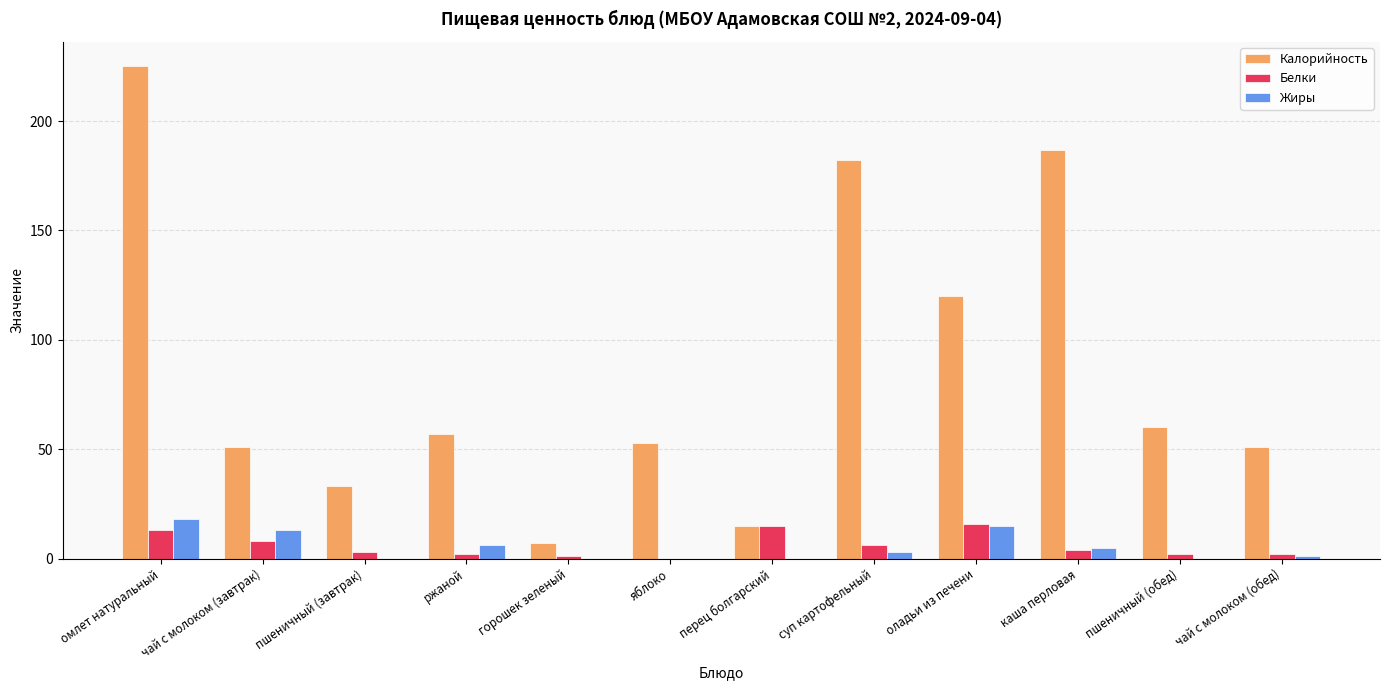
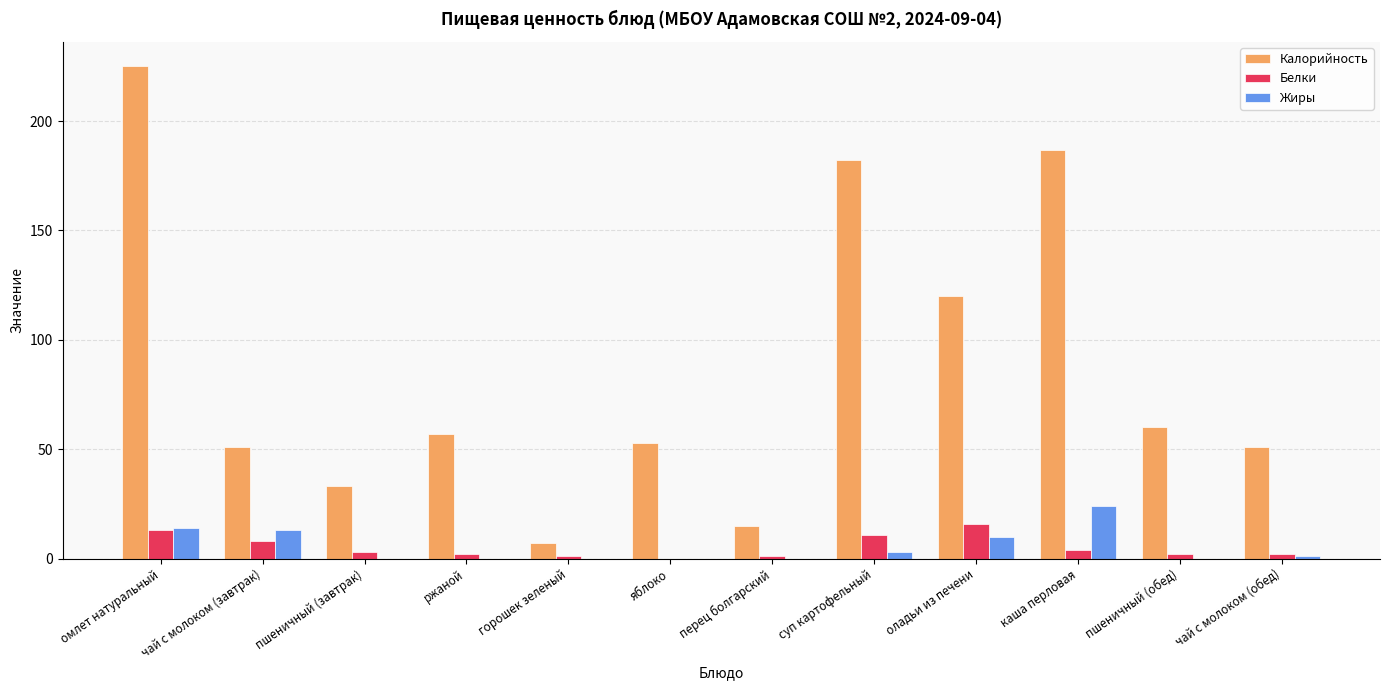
Жиры, омлет натуральный: 18 -> 14
Жиры, ржаной: 6 -> 0
Белки, перец болгарский: 15 -> 1
Белки, суп картофельный: 6 -> 11
Жиры, оладьи из печени: 15 -> 10
Жиры, каша перловая: 5 -> 24
